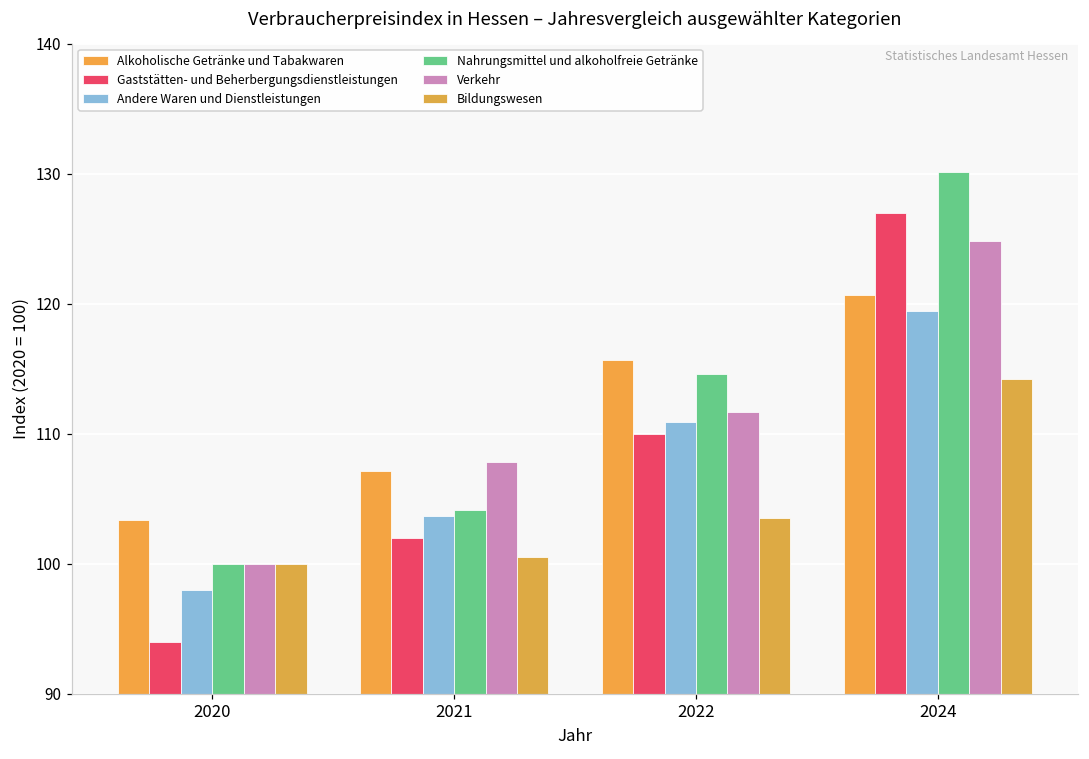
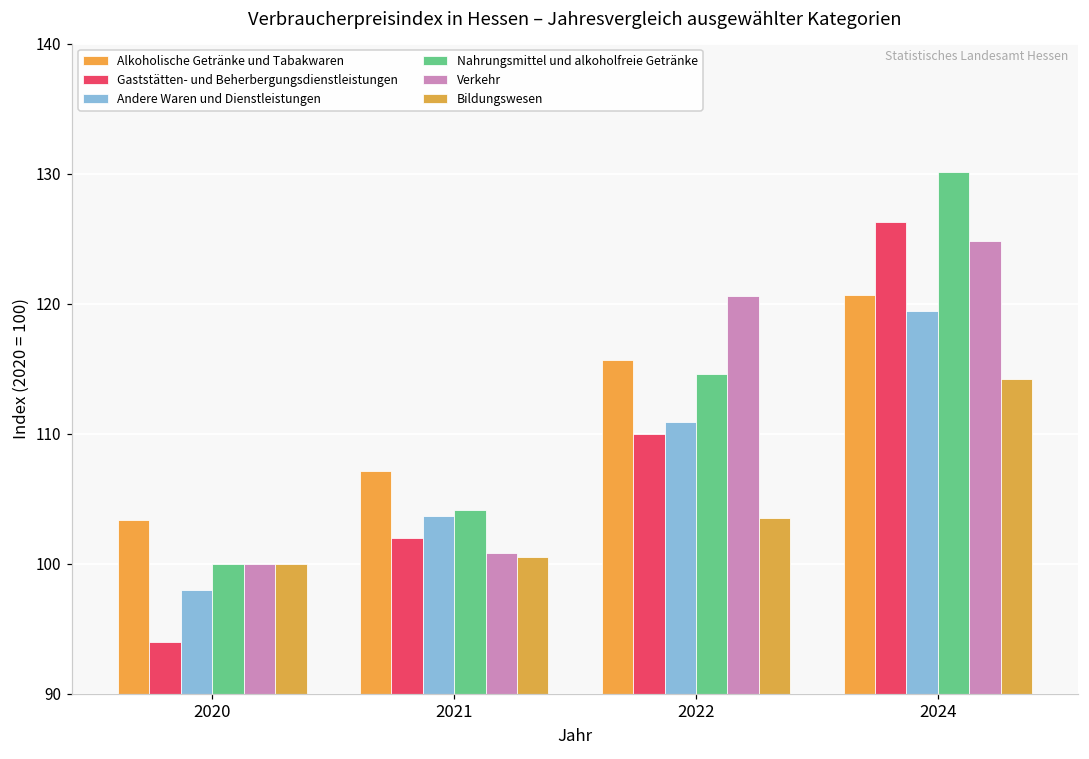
Verkehr, 2021: 107.8 -> 100.8
Verkehr, 2022: 111.7 -> 120.6
Gaststätten- und Beherbergungsdienstleistungen, 2024: 127.0 -> 126.3
